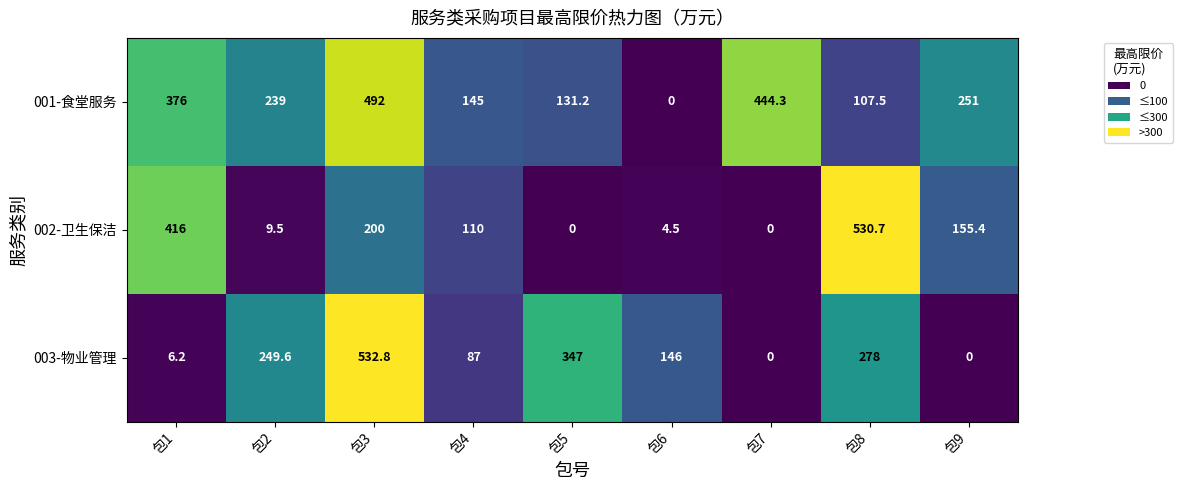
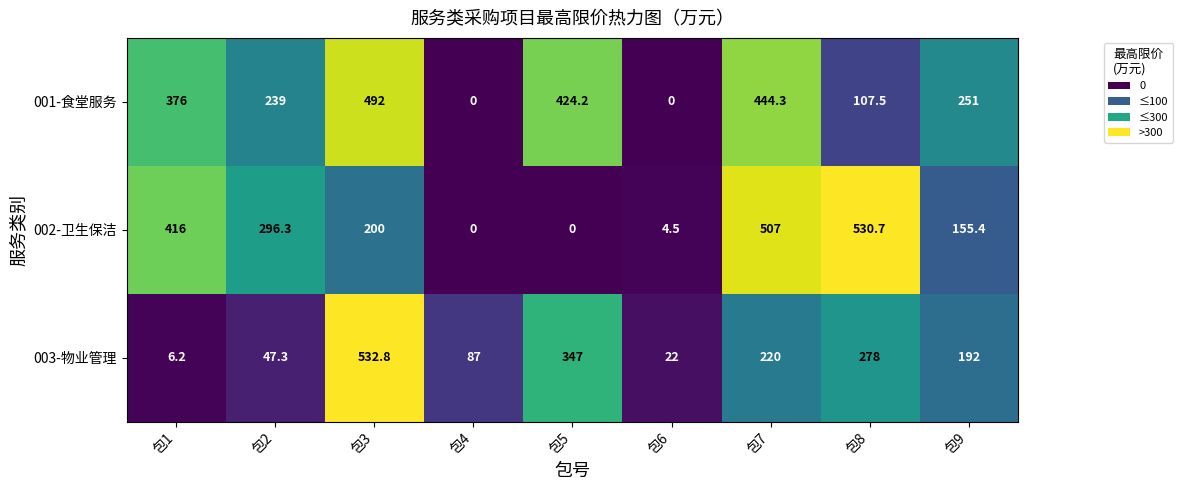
001-食堂服务, 包4: 145 -> 0
001-食堂服务, 包5: 131.2 -> 424.2
002-卫生保洁, 包2: 9.5 -> 296.3
002-卫生保洁, 包4: 110 -> 0
002-卫生保洁, 包7: 0 -> 507
003-物业管理, 包2: 249.6 -> 47.3
003-物业管理, 包6: 146 -> 22
003-物业管理, 包7: 0 -> 220
003-物业管理, 包9: 0 -> 192
